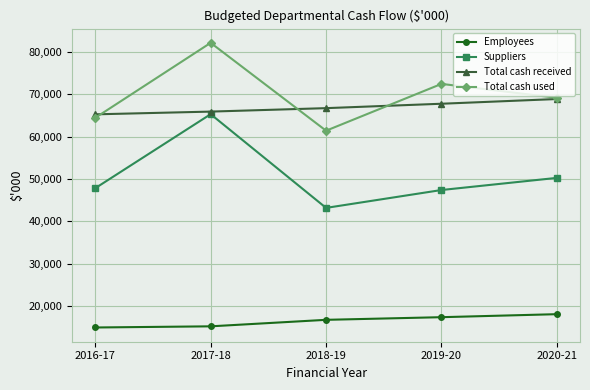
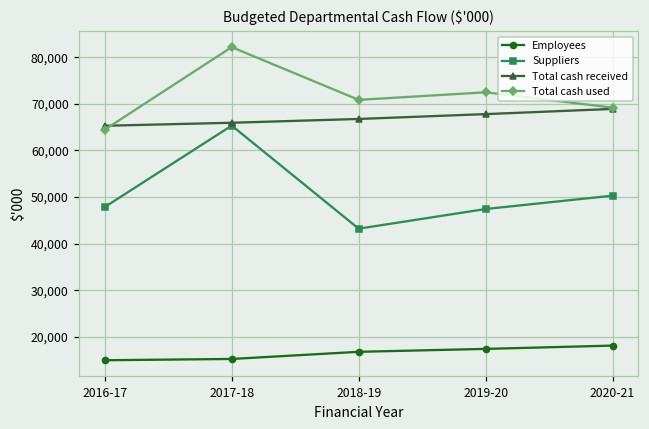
Total cash used, 2018-19: 61,000 -> 71,000
